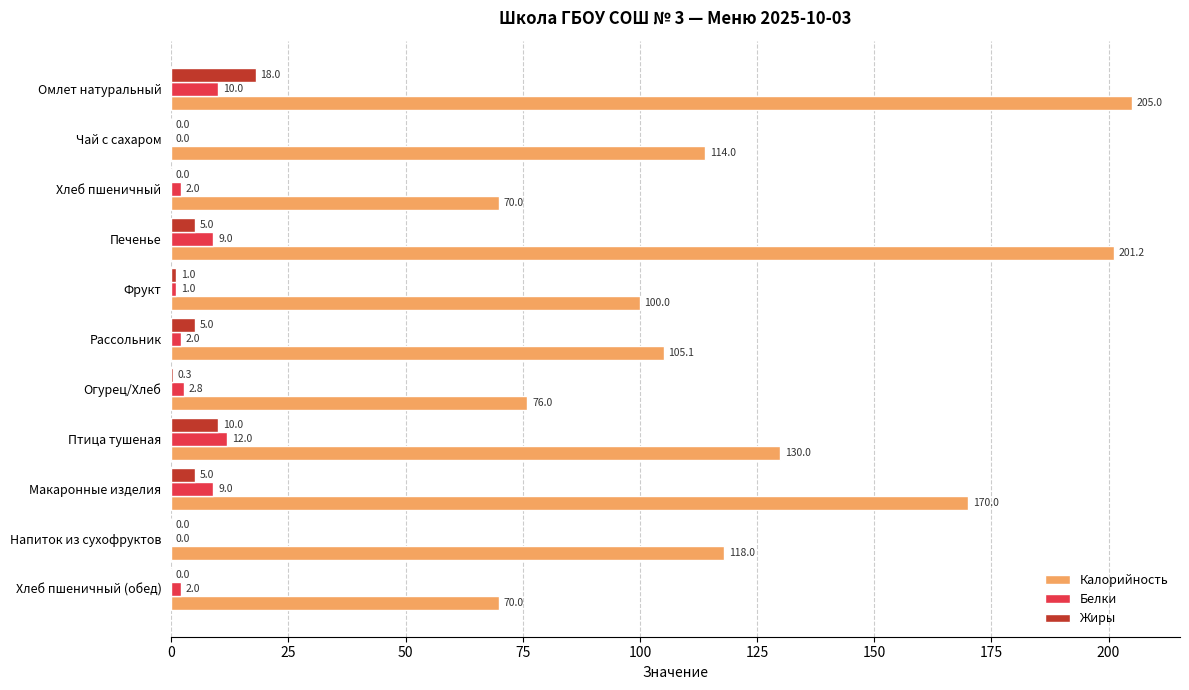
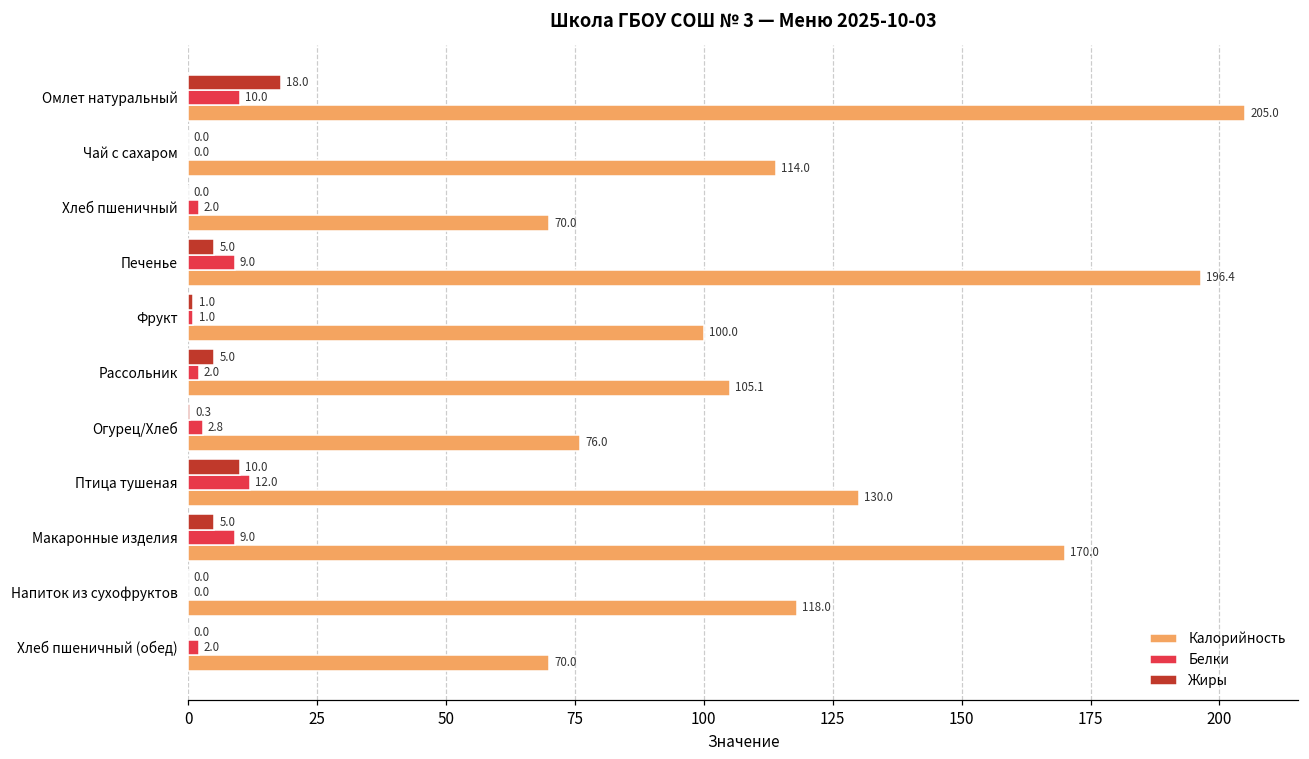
Калорийность, Печенье: 201.2 -> 196.4
